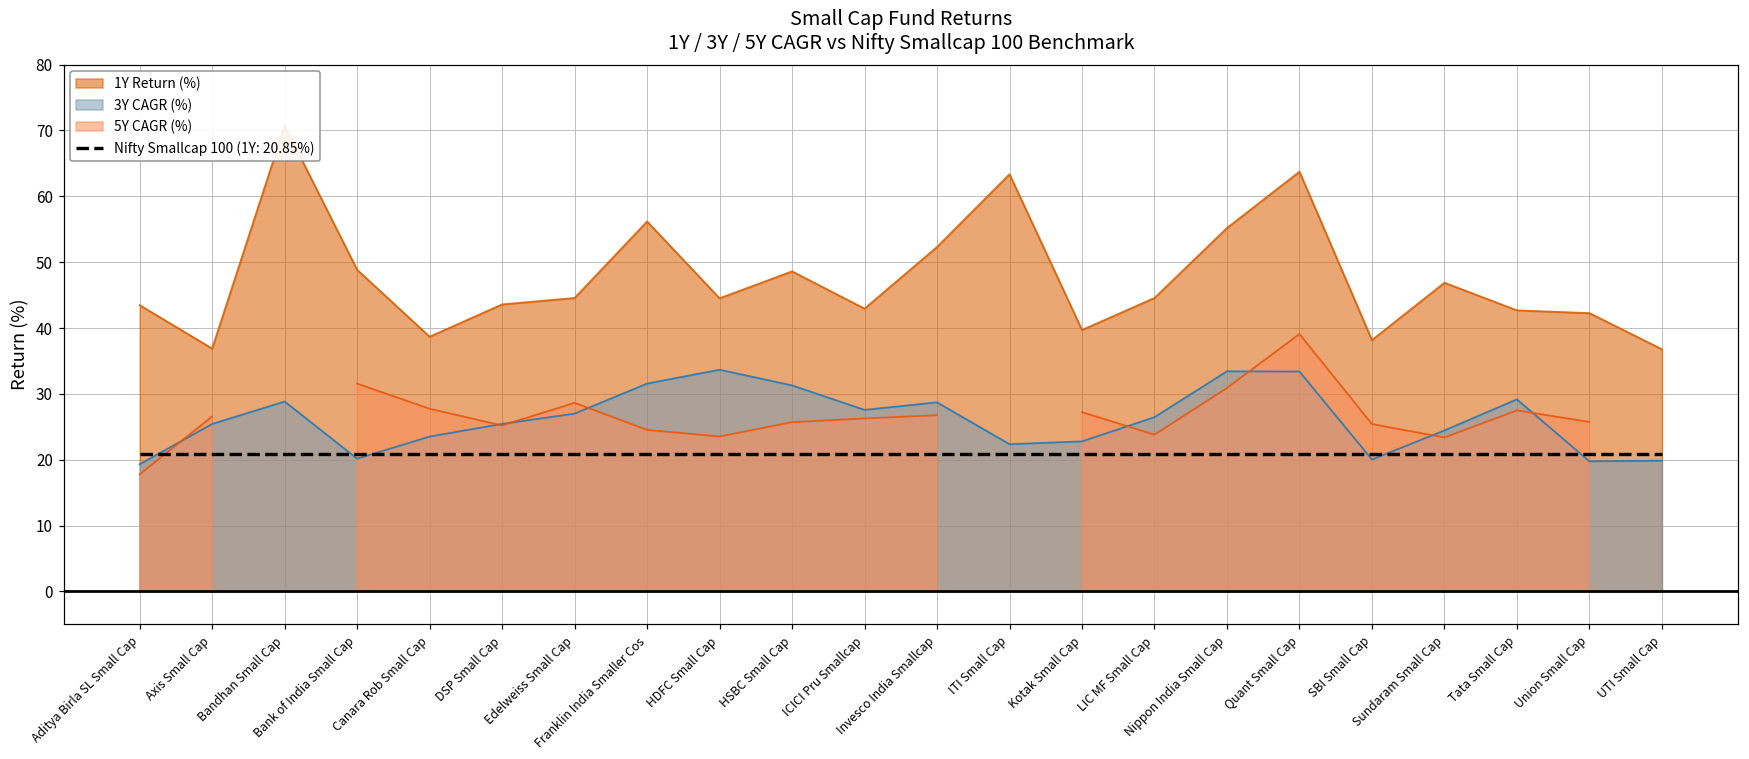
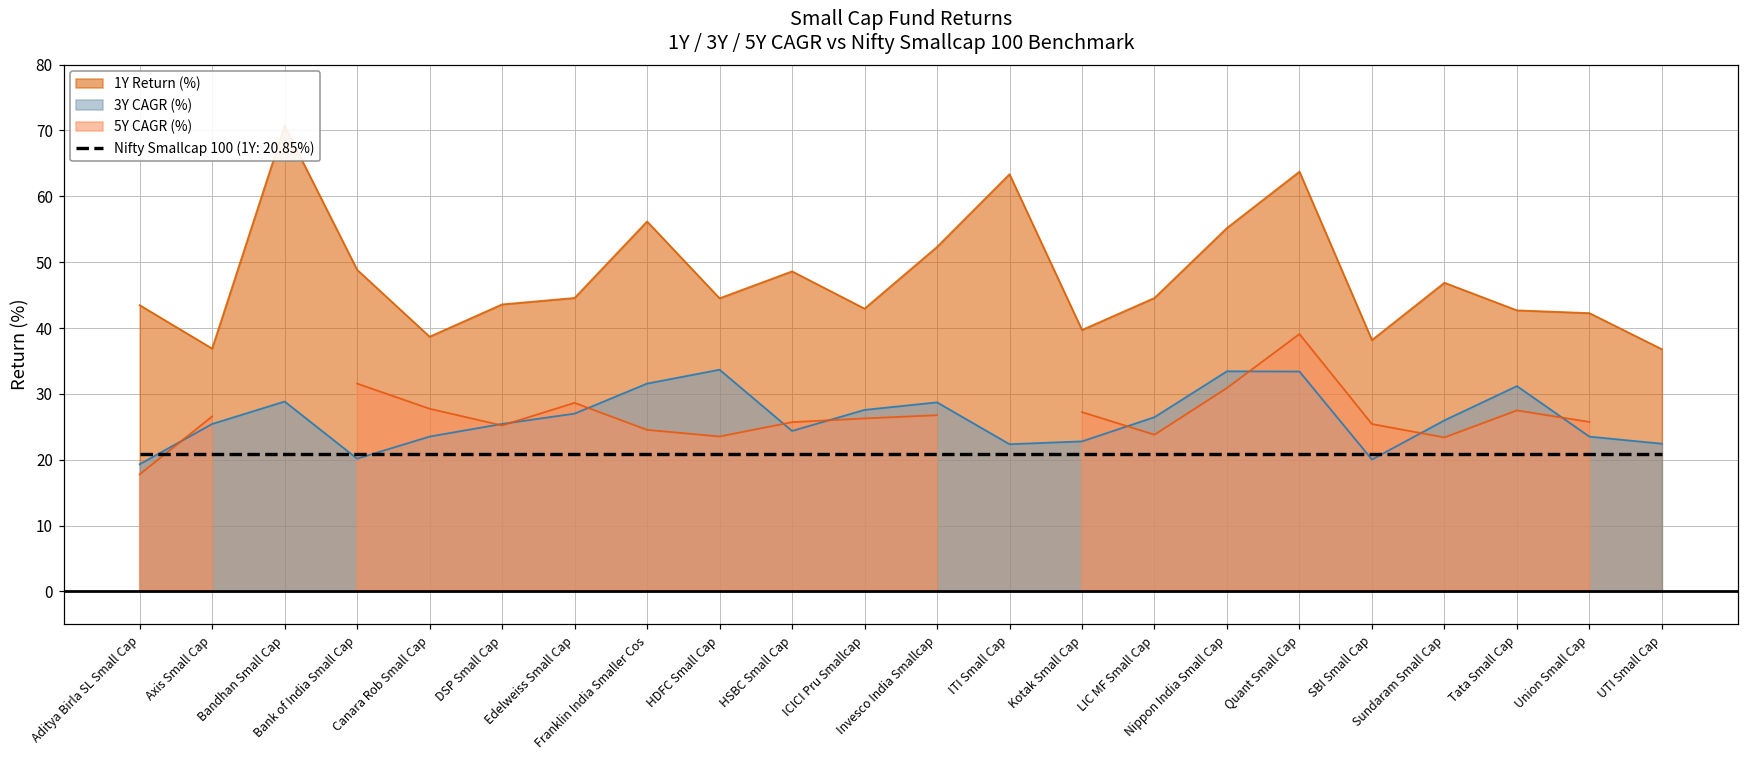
3Y CAGR (%), HSBC Small Cap: 31 -> 24
3Y CAGR (%), Sundaram Small Cap: 24 -> 26
3Y CAGR (%), Tata Small Cap: 29 -> 31
3Y CAGR (%), Union Small Cap: 20 -> 24
3Y CAGR (%), UTI Small Cap: 20 -> 22
